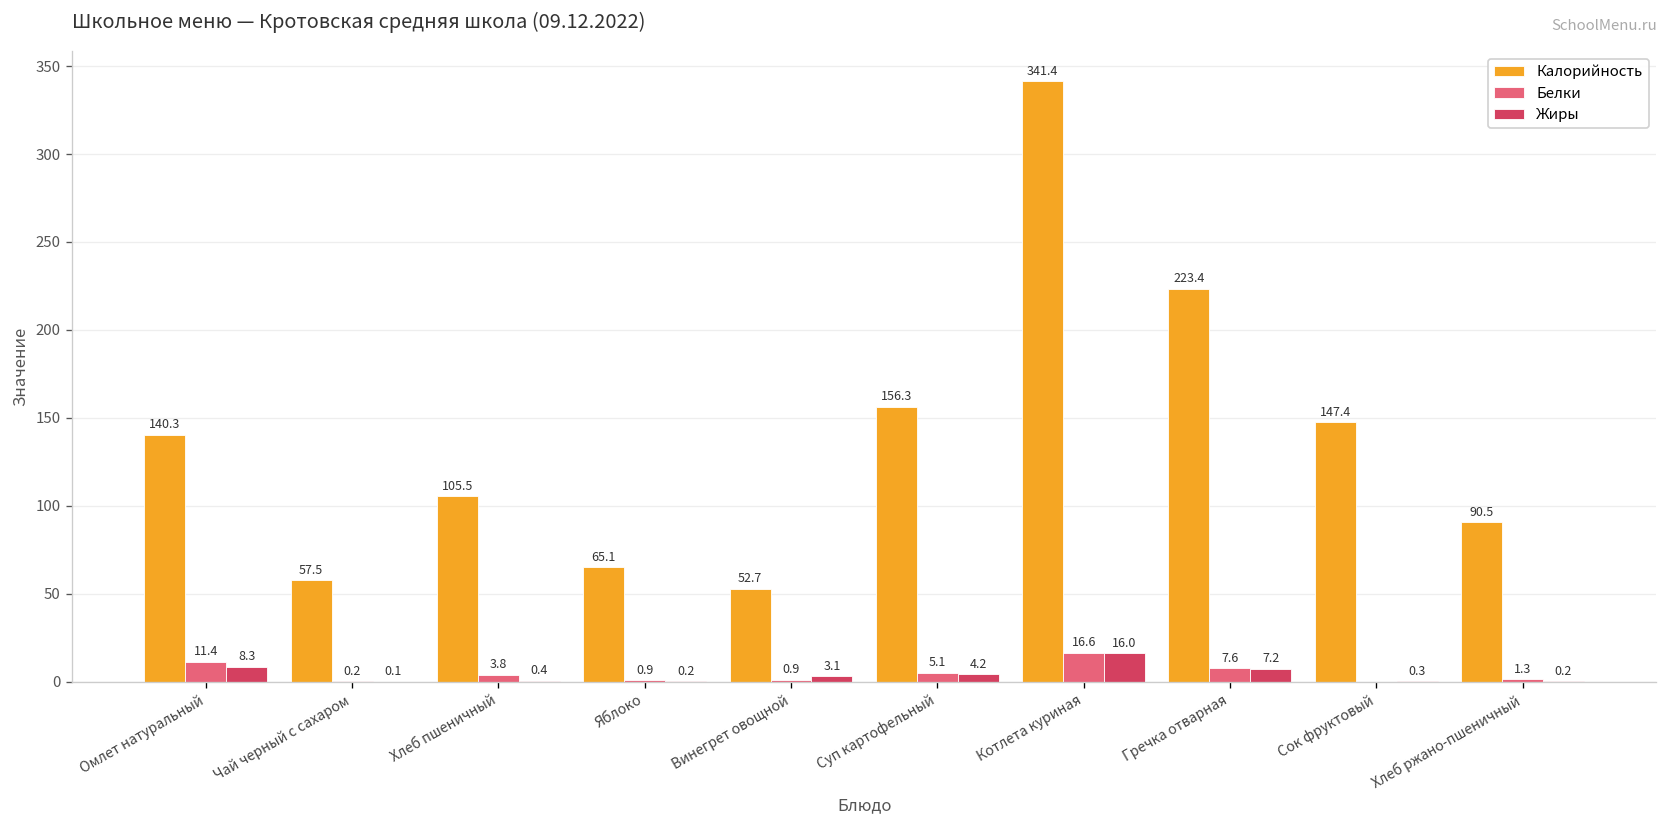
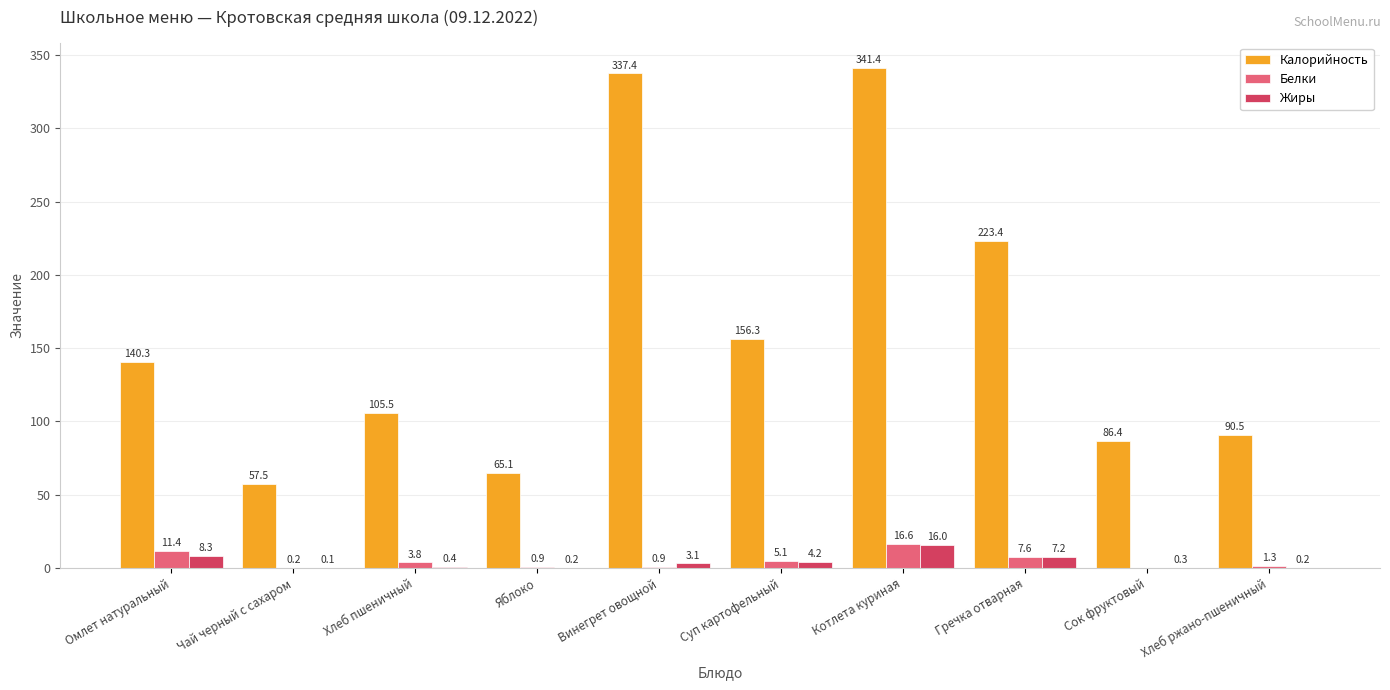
Калорийность, Винегрет овощной: 52.7 -> 337.4
Калорийность, Сок фруктовый: 147.4 -> 86.4
